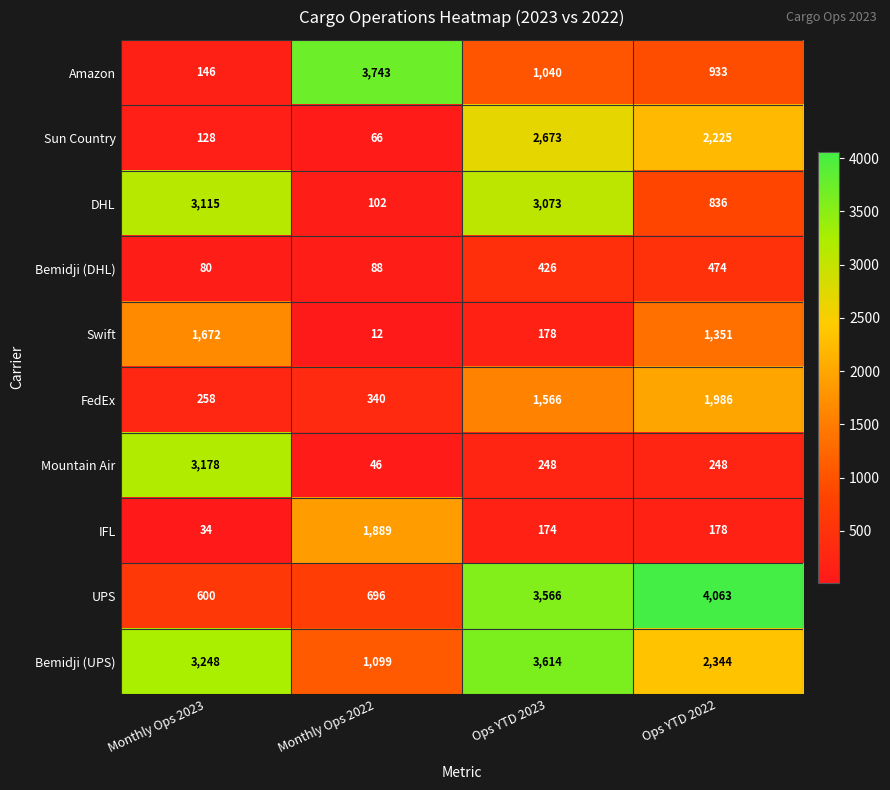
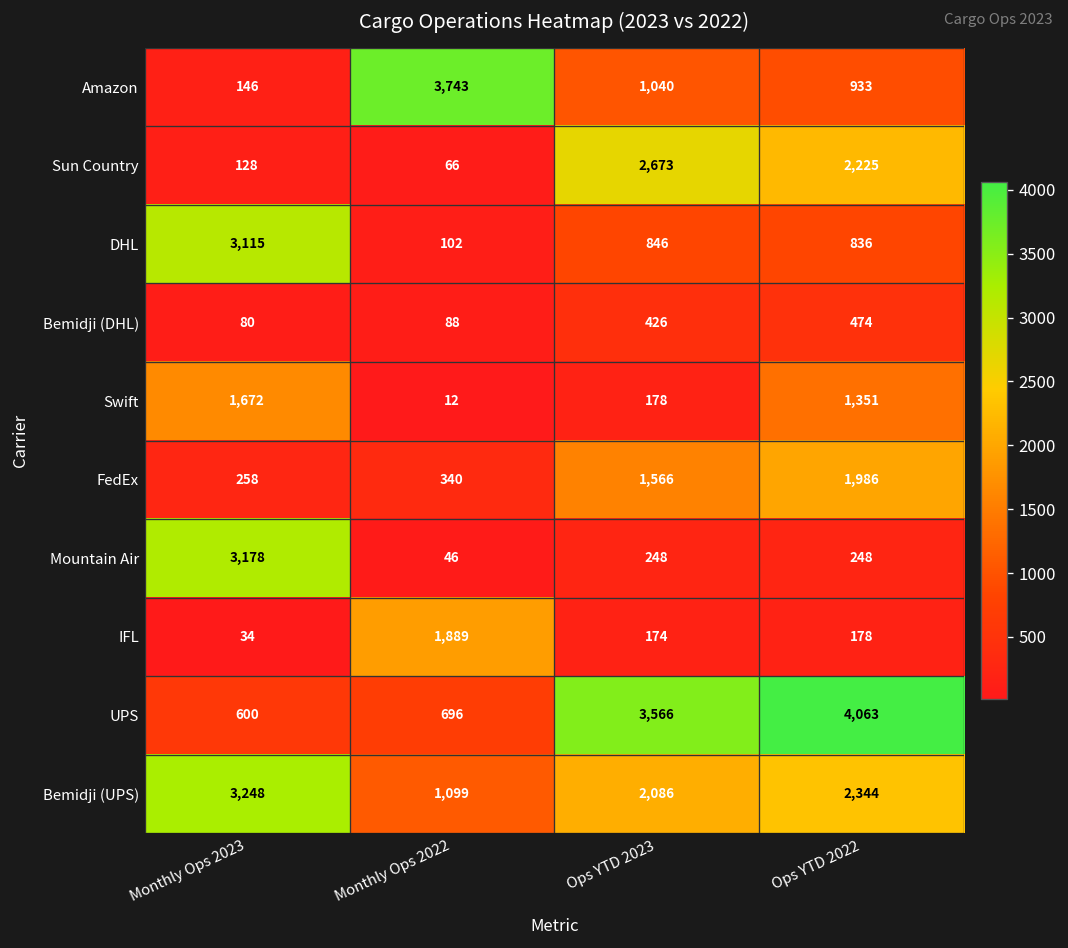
DHL, Ops YTD 2023: 3,073 -> 846
Bemidji (UPS), Ops YTD 2023: 3,614 -> 2,086
